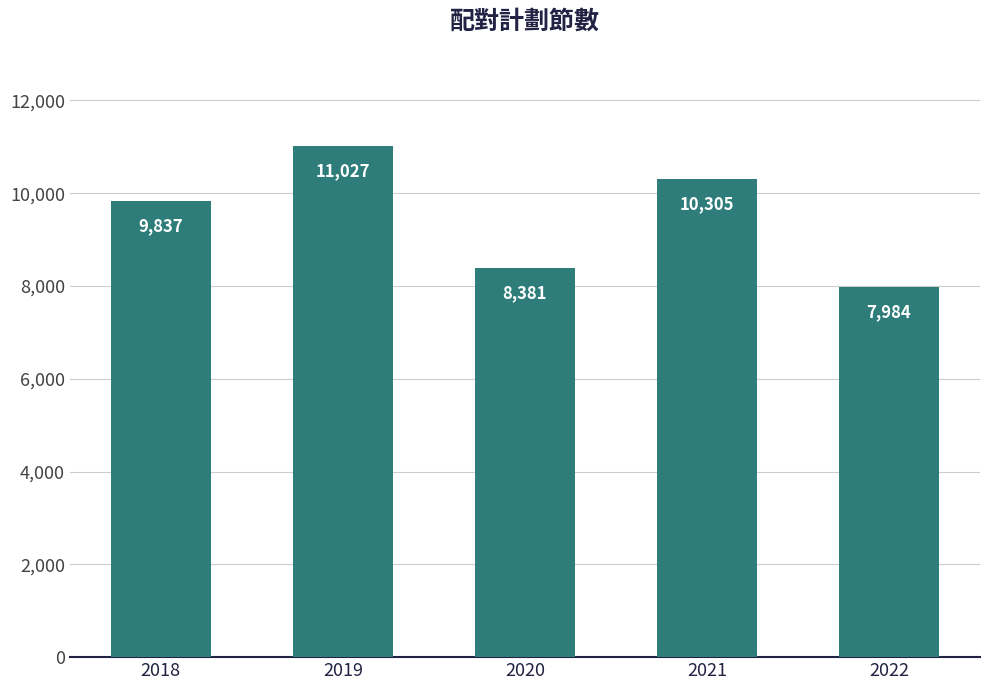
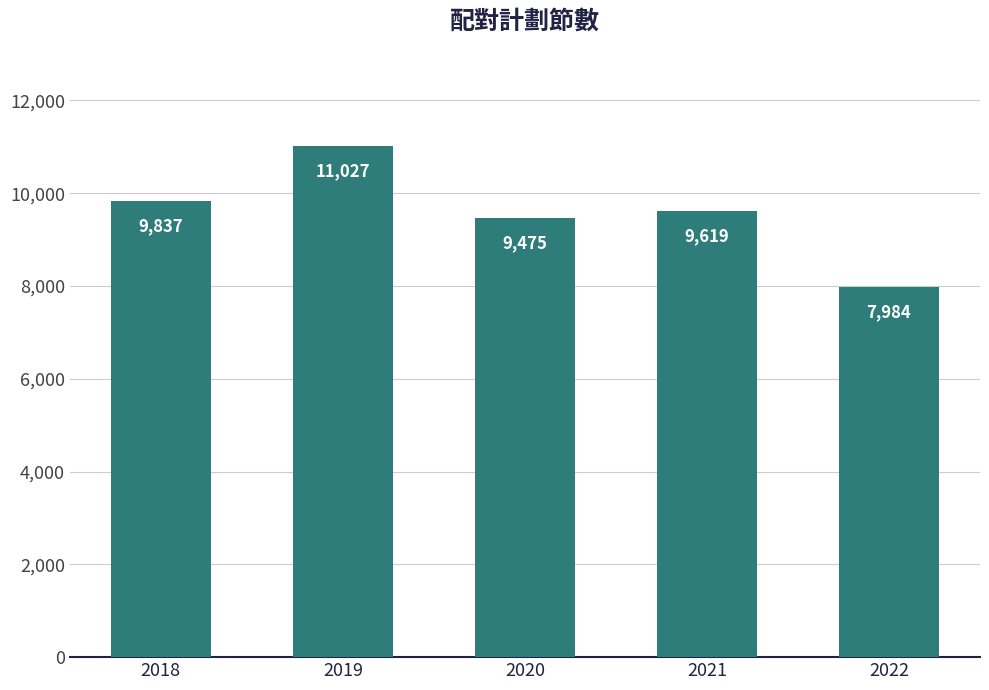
2020: 8,381 -> 9,475
2021: 10,305 -> 9,619
